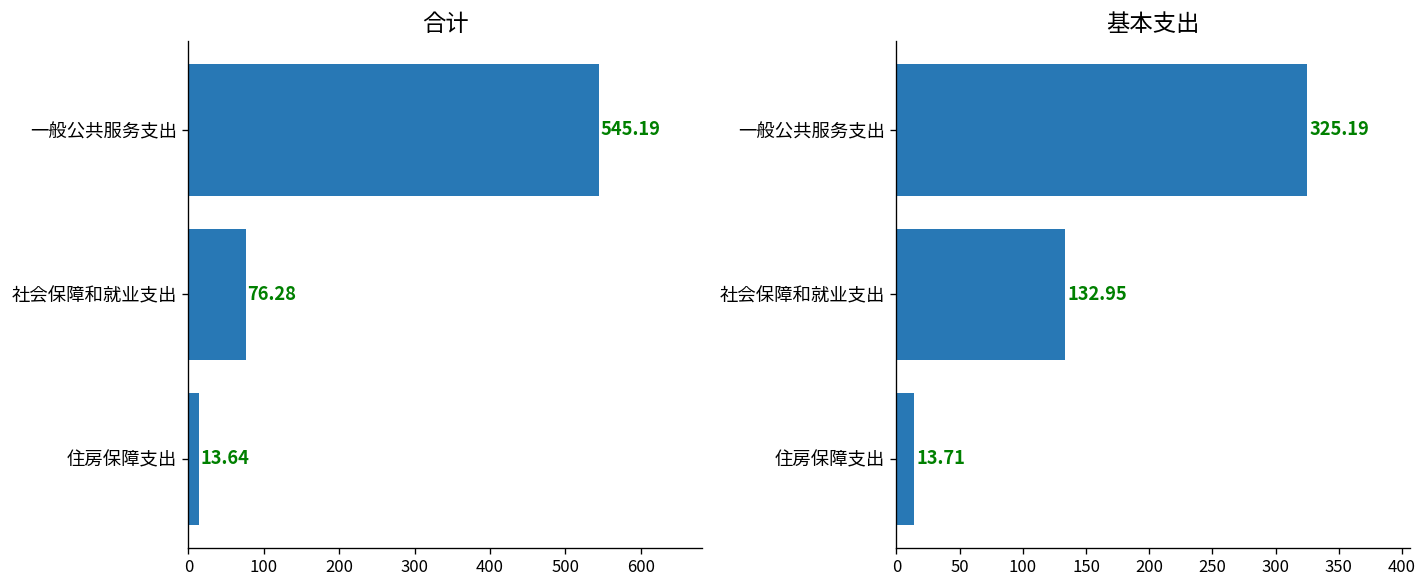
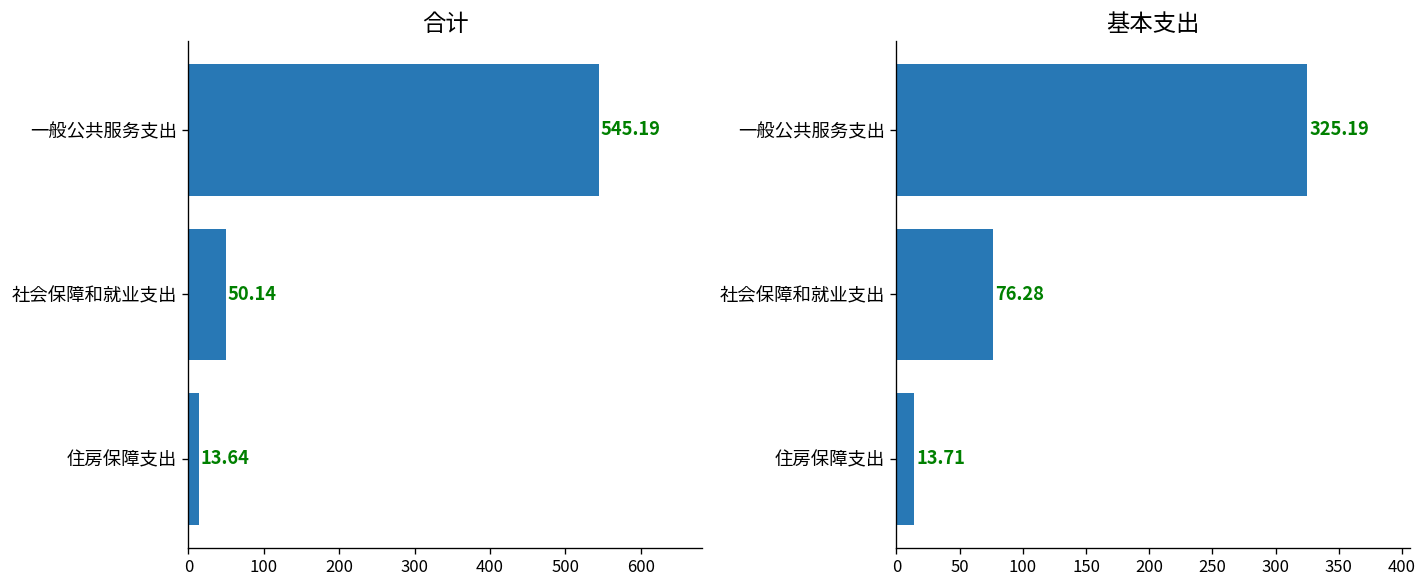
合计, 社会保障和就业支出: 76.28 -> 50.14
基本支出, 社会保障和就业支出: 132.95 -> 76.28
